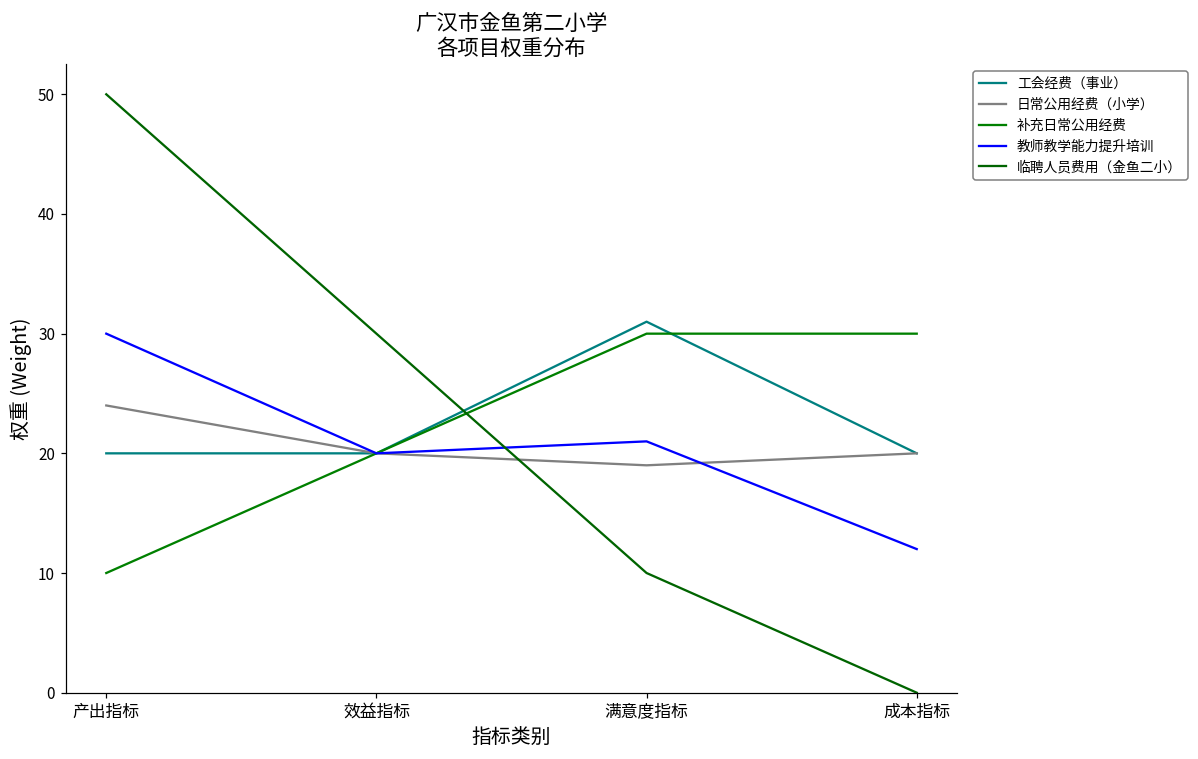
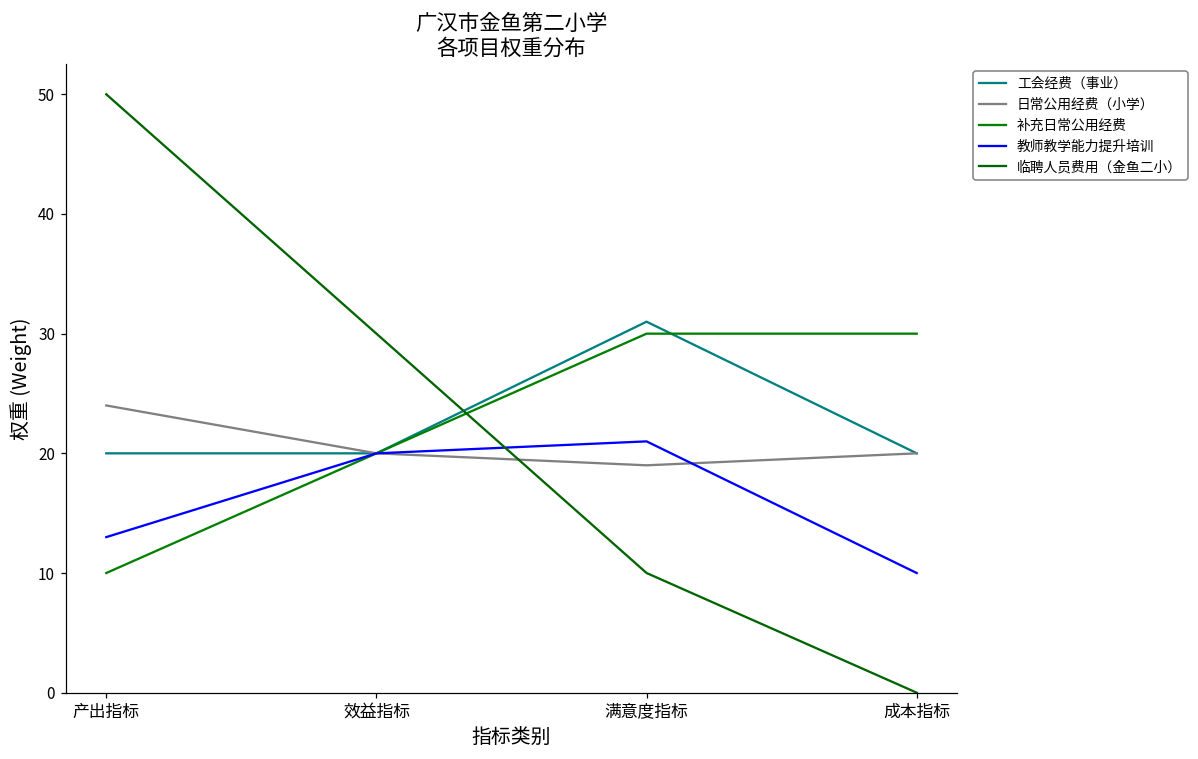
教师教学能力提升培训, 产出指标: 30 -> 13
教师教学能力提升培训, 成本指标: 12 -> 10
